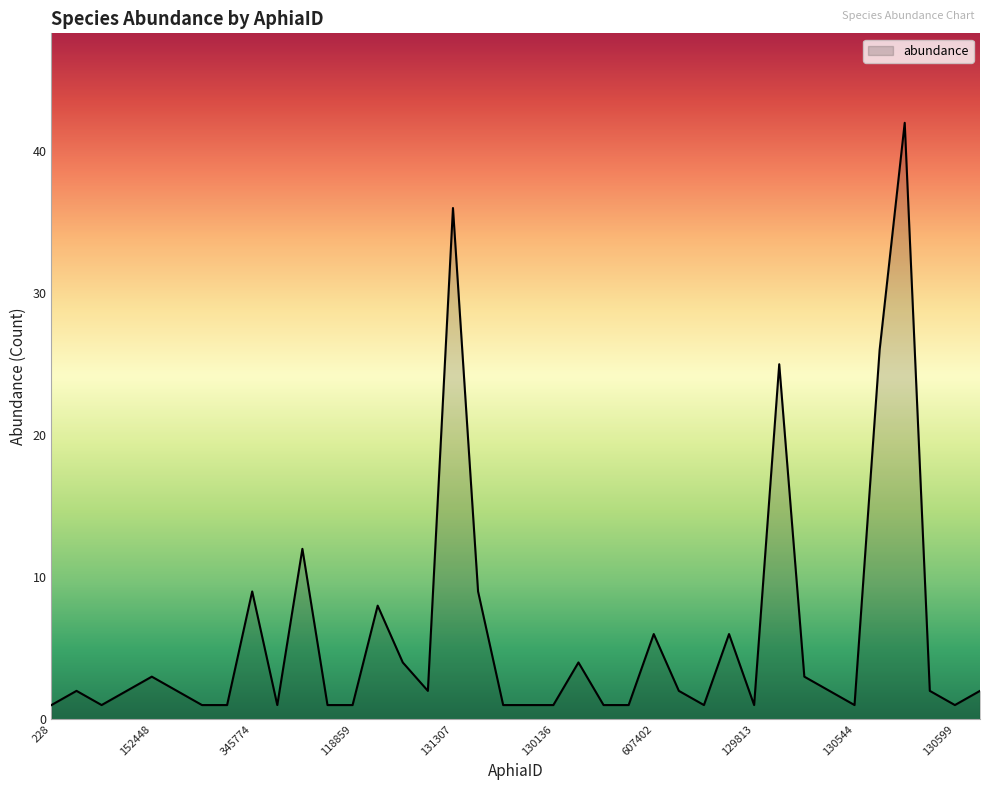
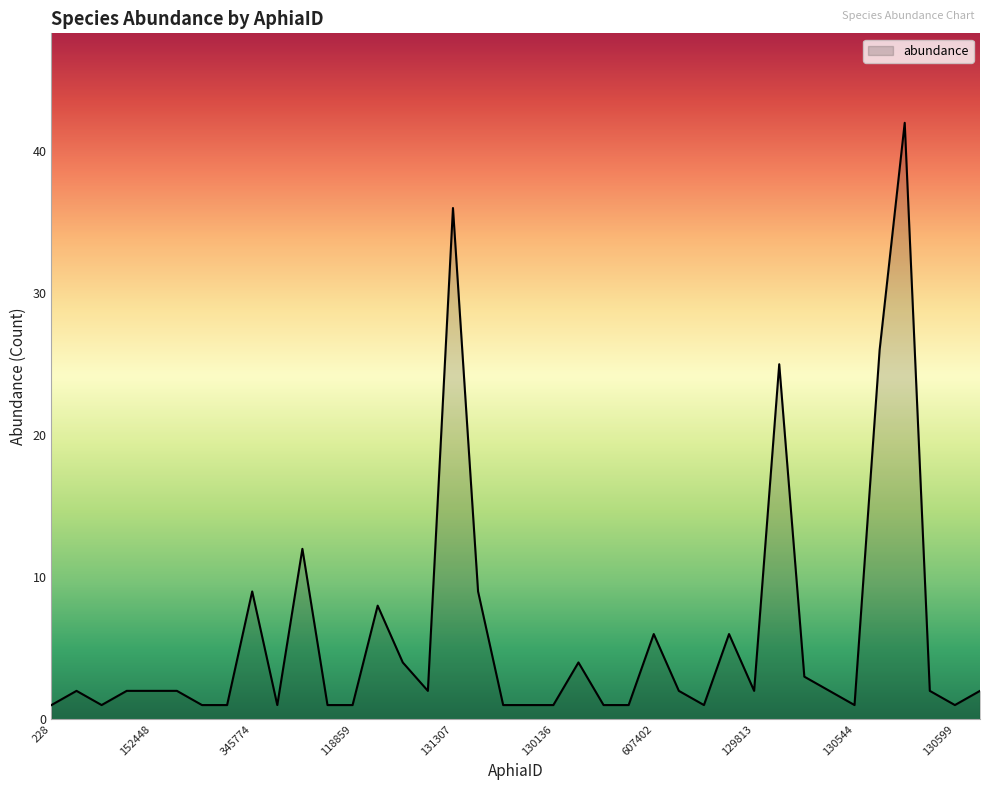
152448: 3 -> 2
129813: 1 -> 2
